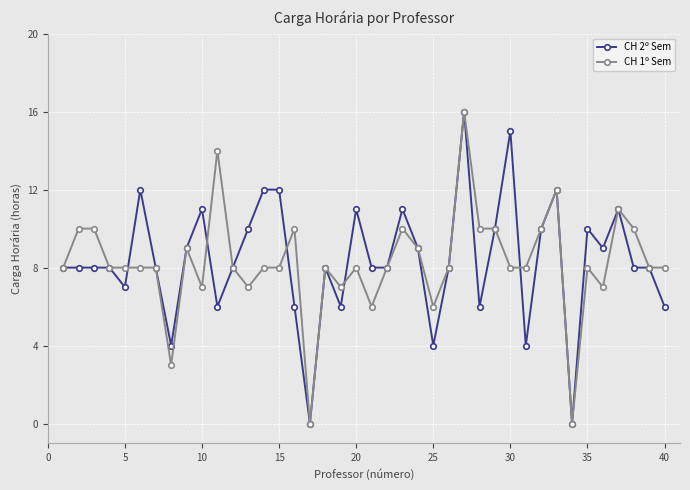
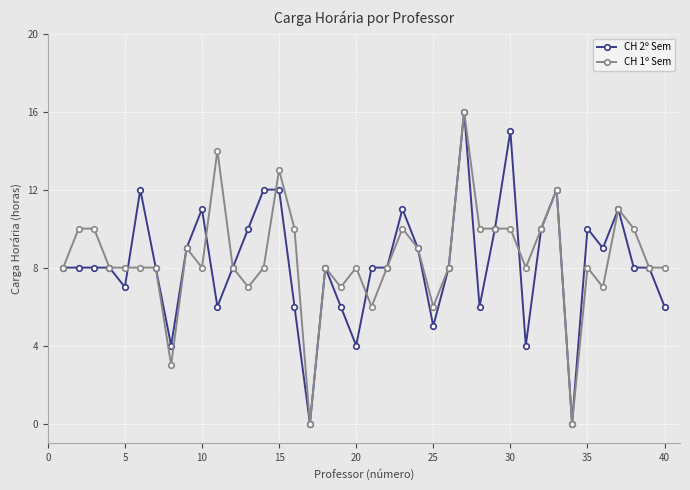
CH 1º Sem, 10: 7 -> 8
CH 1º Sem, 15: 8 -> 13
CH 2º Sem, 20: 11 -> 4
CH 2º Sem, 25: 4 -> 5
CH 1º Sem, 30: 8 -> 10
